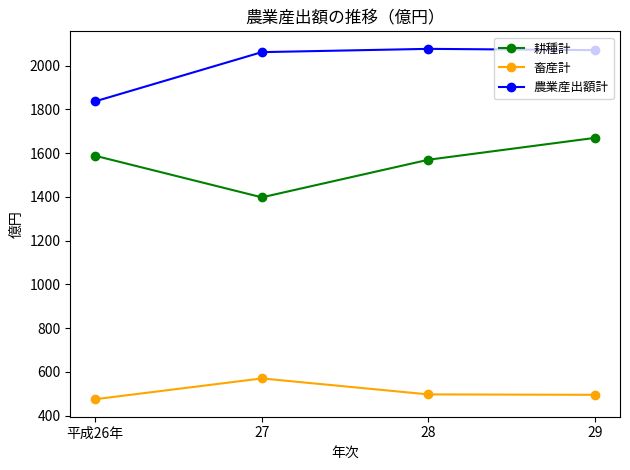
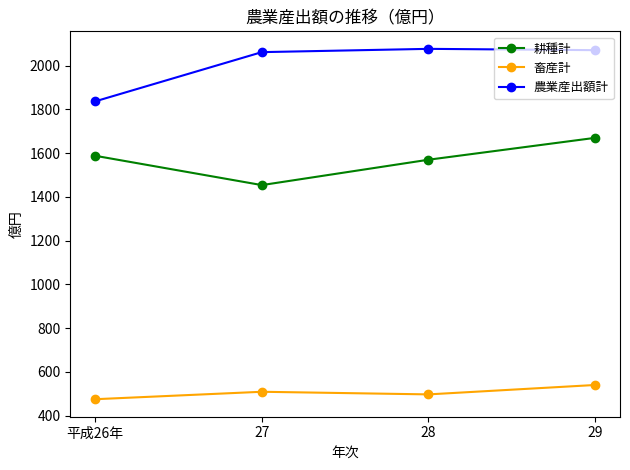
耕種計, 27: 1400 -> 1450
畜産計, 27: 570 -> 510
畜産計, 29: 500 -> 540
